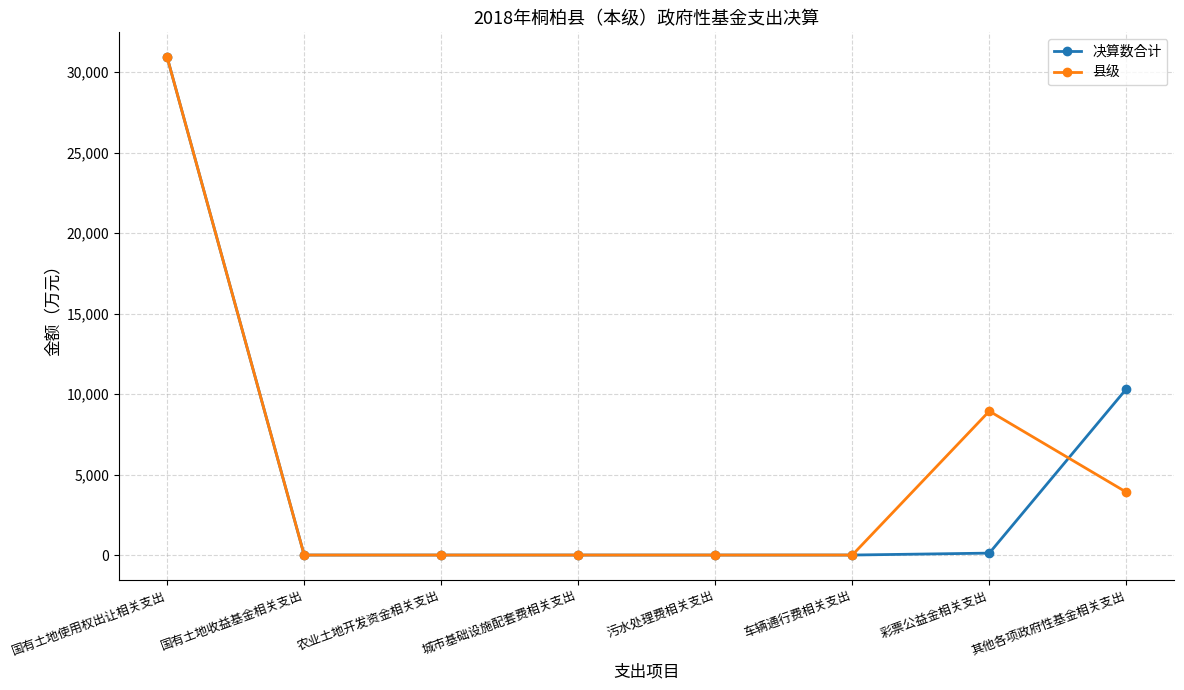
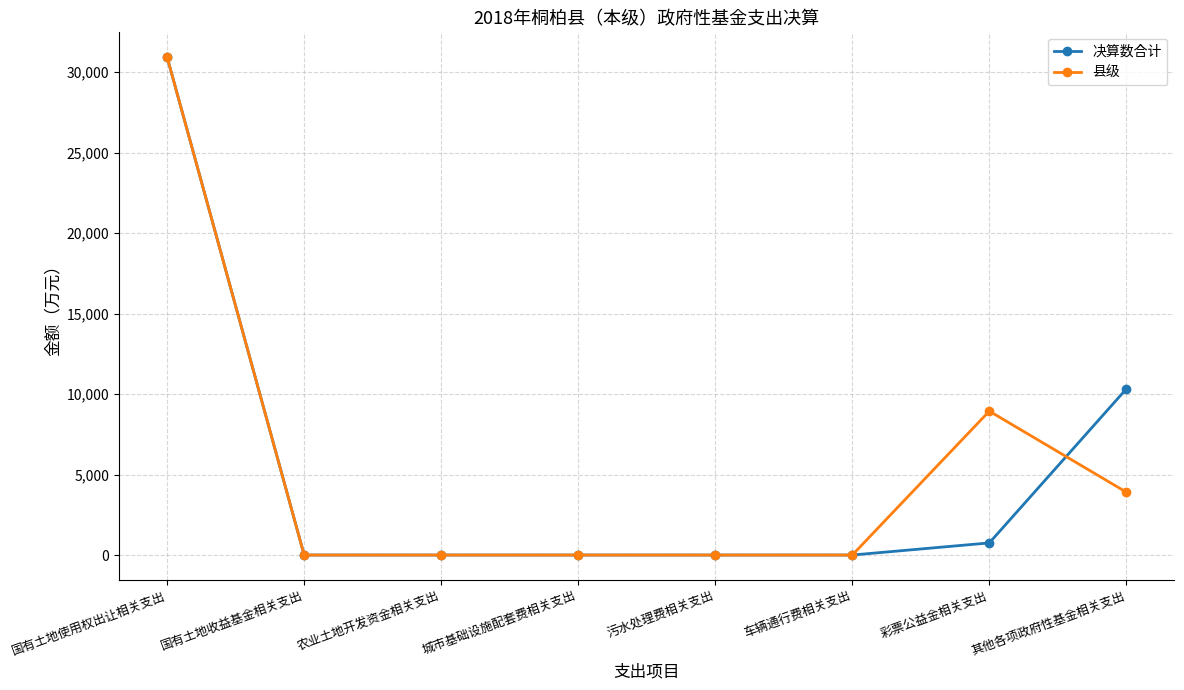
决算数合计, 彩票公益金相关支出: 100 -> 800
